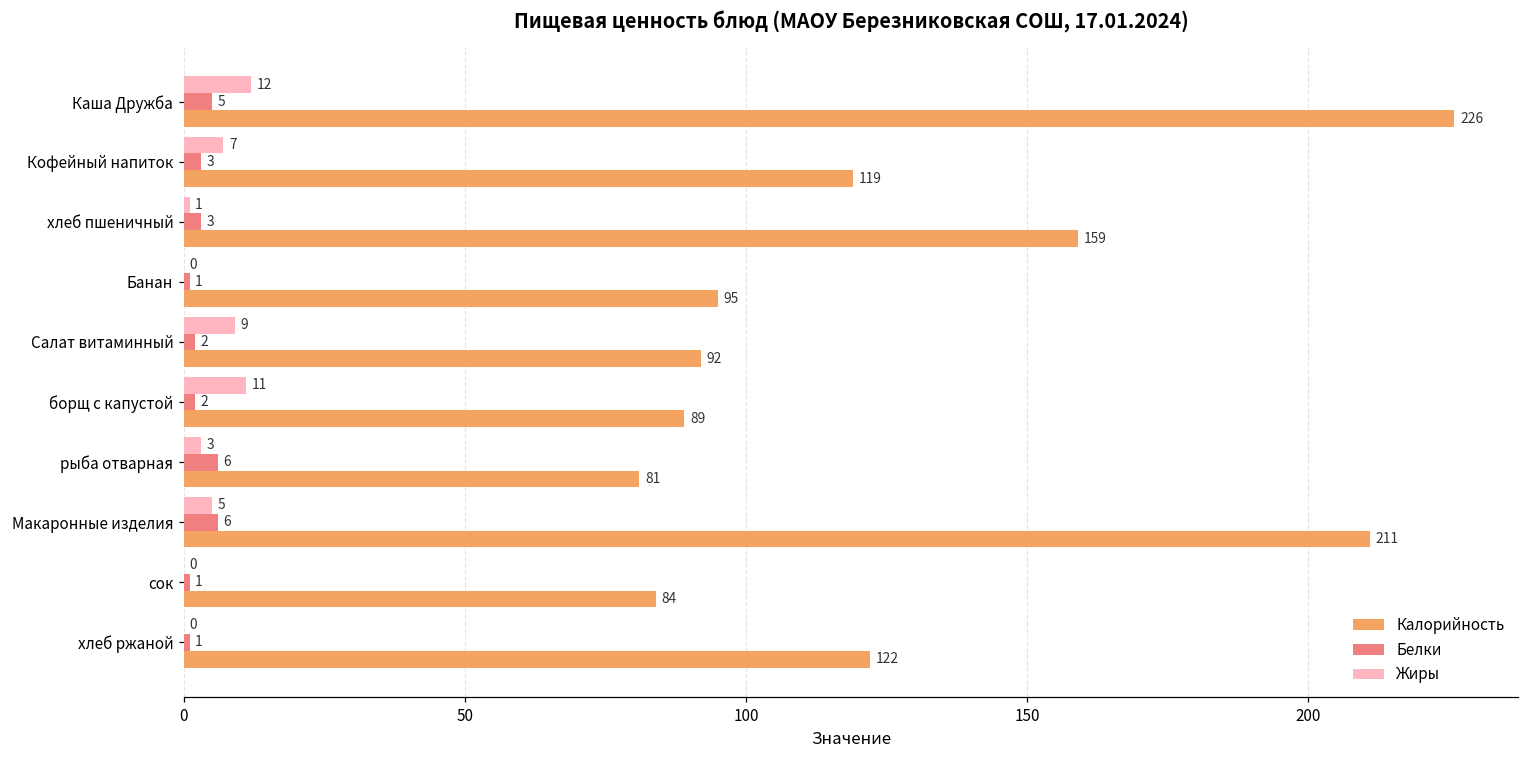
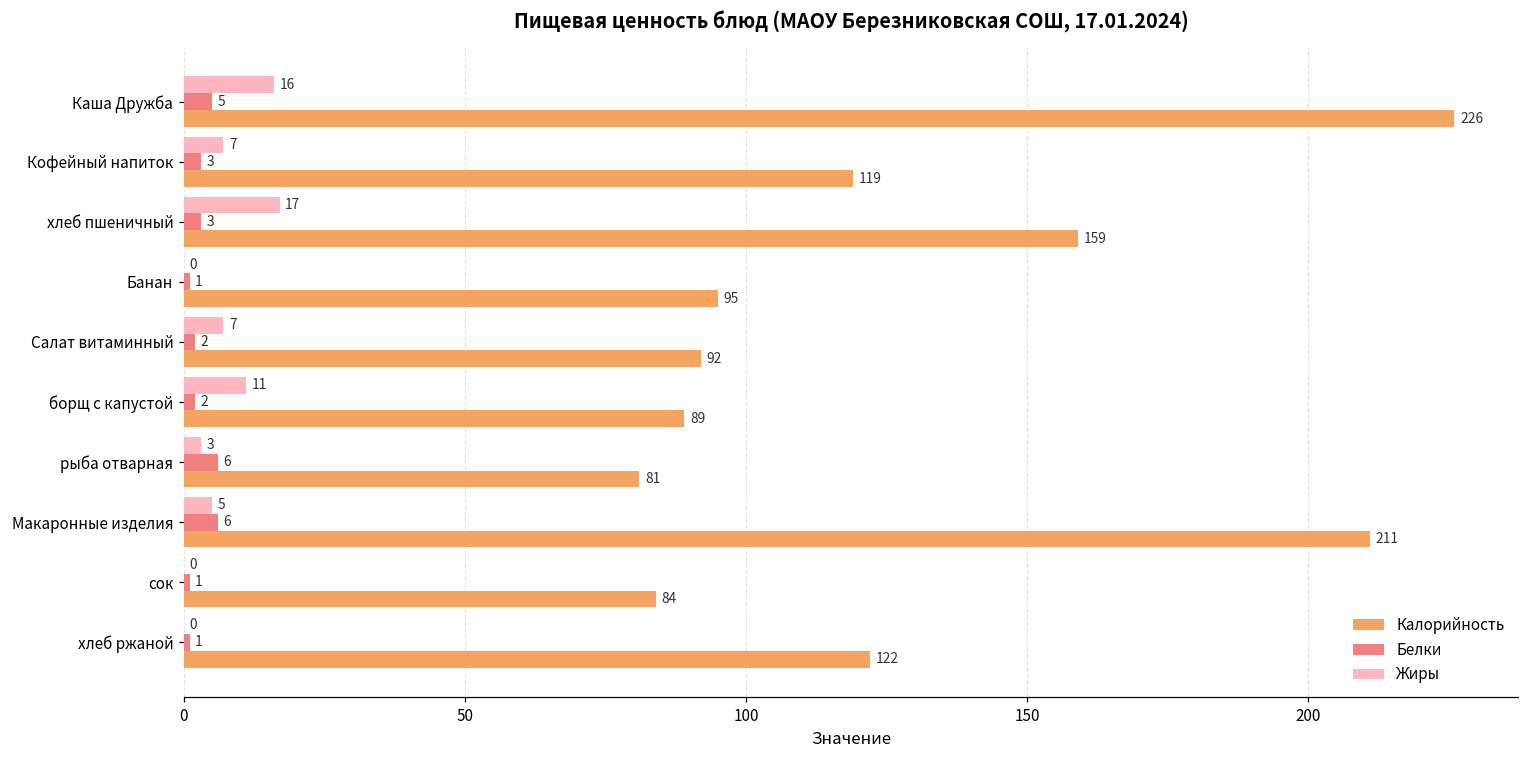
Жиры, Каша Дружба: 12 -> 16
Жиры, хлеб пшеничный: 1 -> 17
Жиры, Салат витаминный: 9 -> 7
